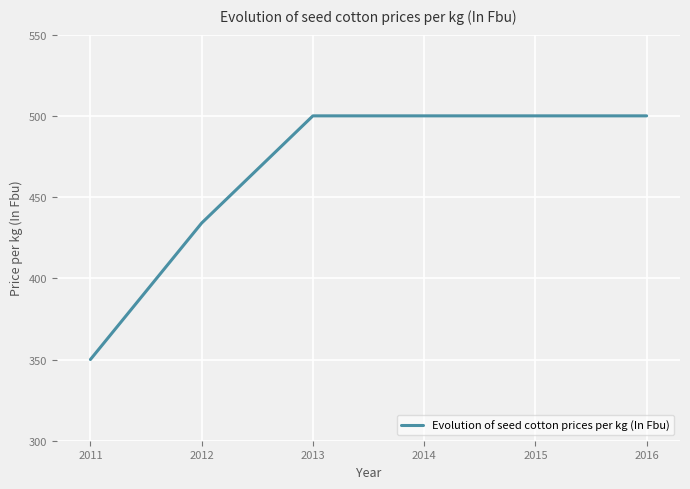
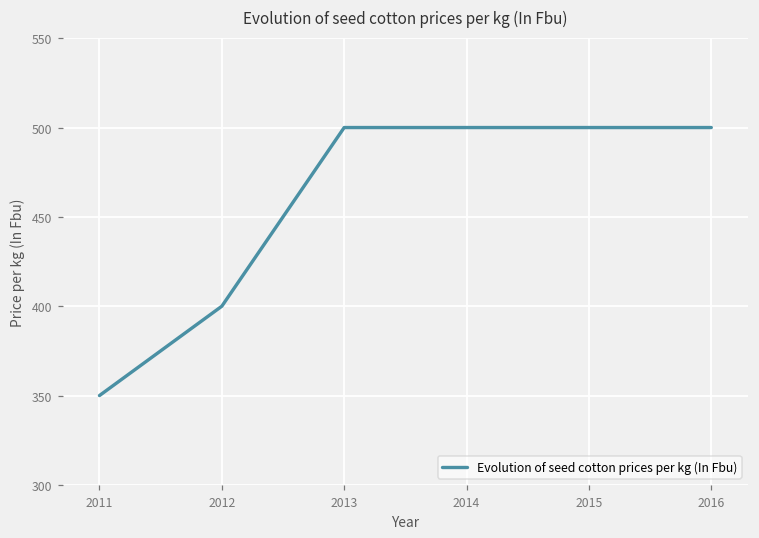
2012: 434 -> 400
